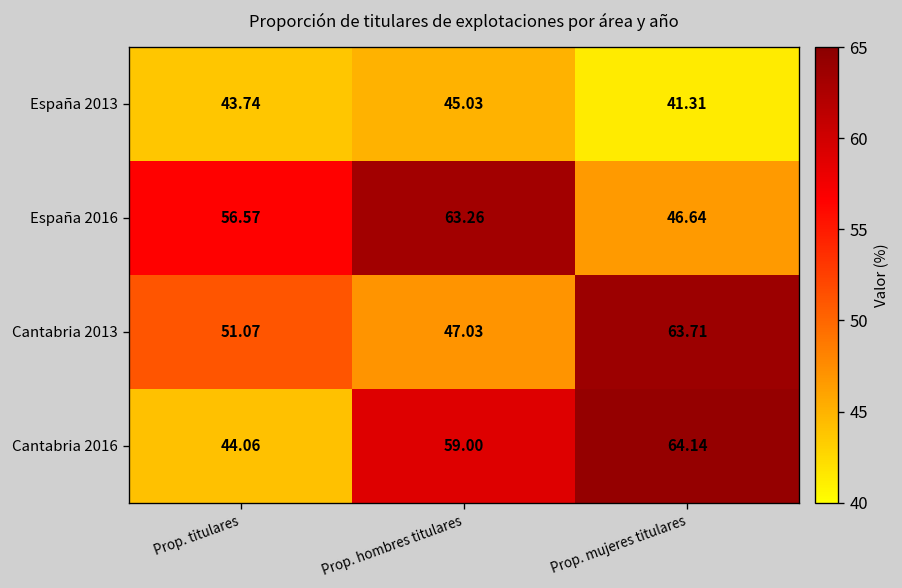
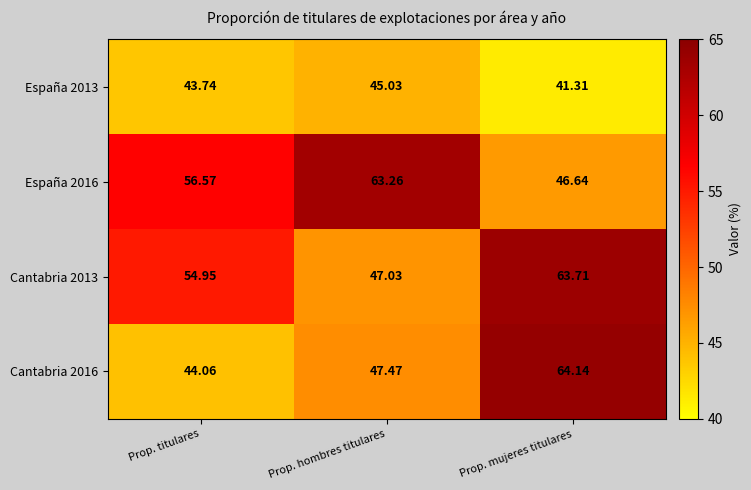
Cantabria 2013, Prop. titulares: 51.07 -> 54.95
Cantabria 2016, Prop. hombres titulares: 59.00 -> 47.47
